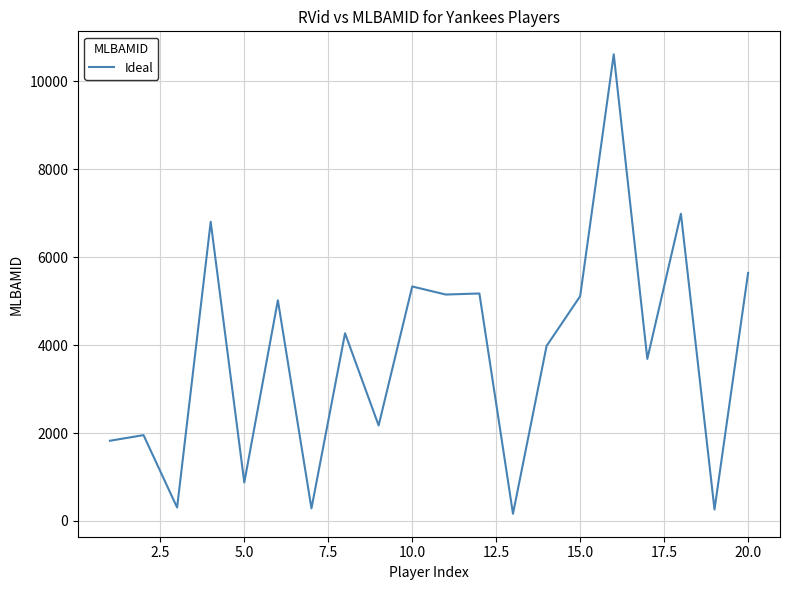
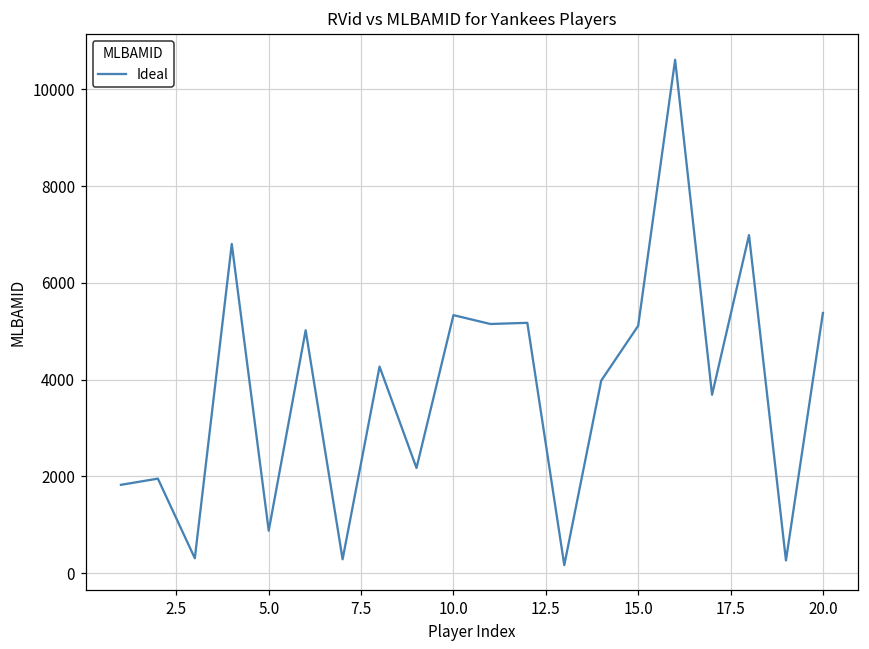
20.0: 5600 -> 5400
